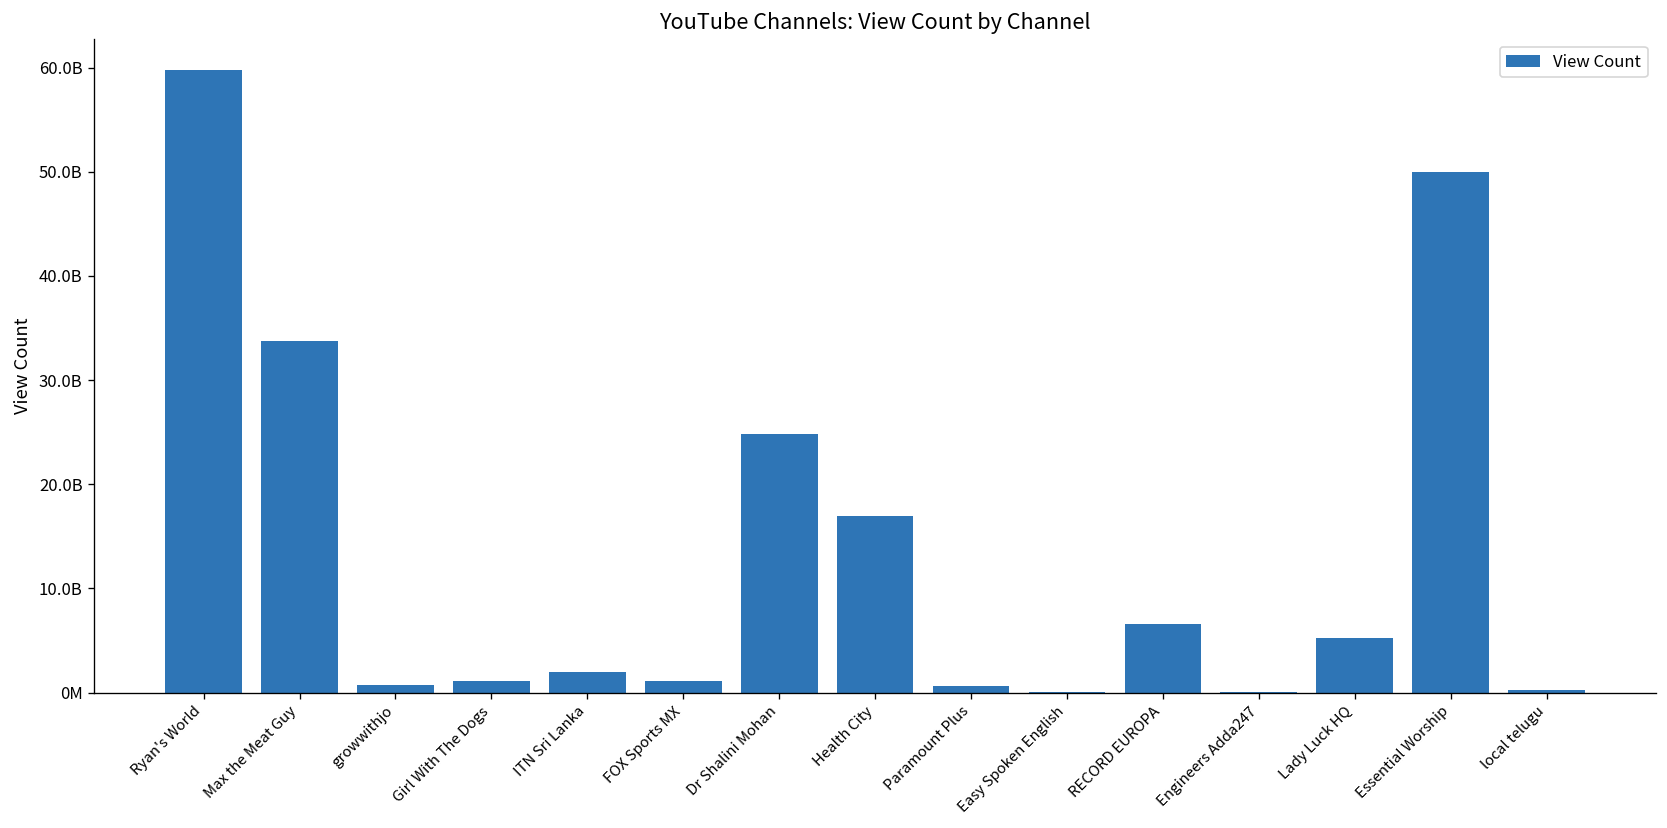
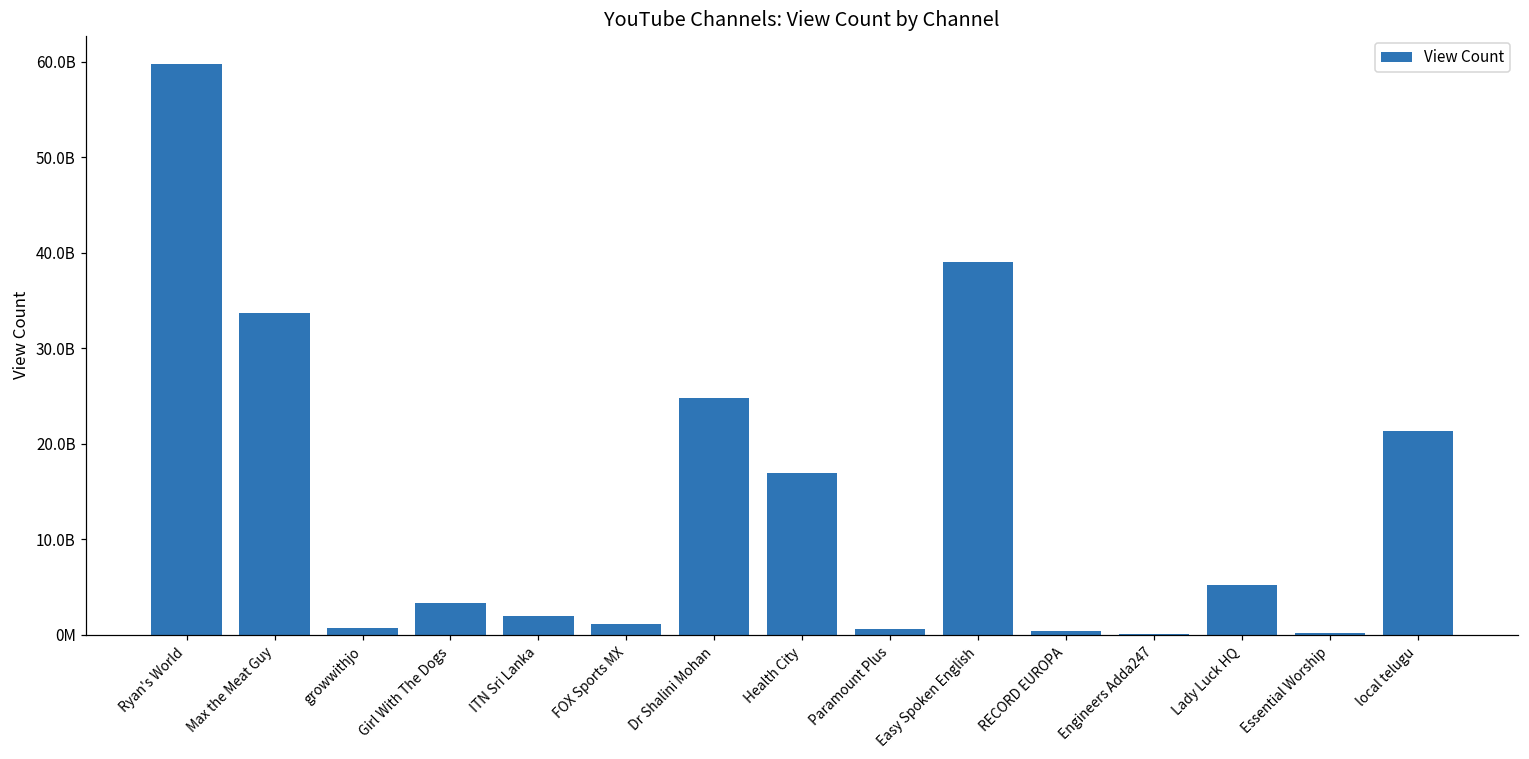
Girl With The Dogs: 1000000000 -> 3000000000
Easy Spoken English: 0 -> 39000000000
RECORD EUROPA: 7000000000 -> 0
Essential Worship: 50000000000 -> 0
local telugu: 0 -> 21000000000
